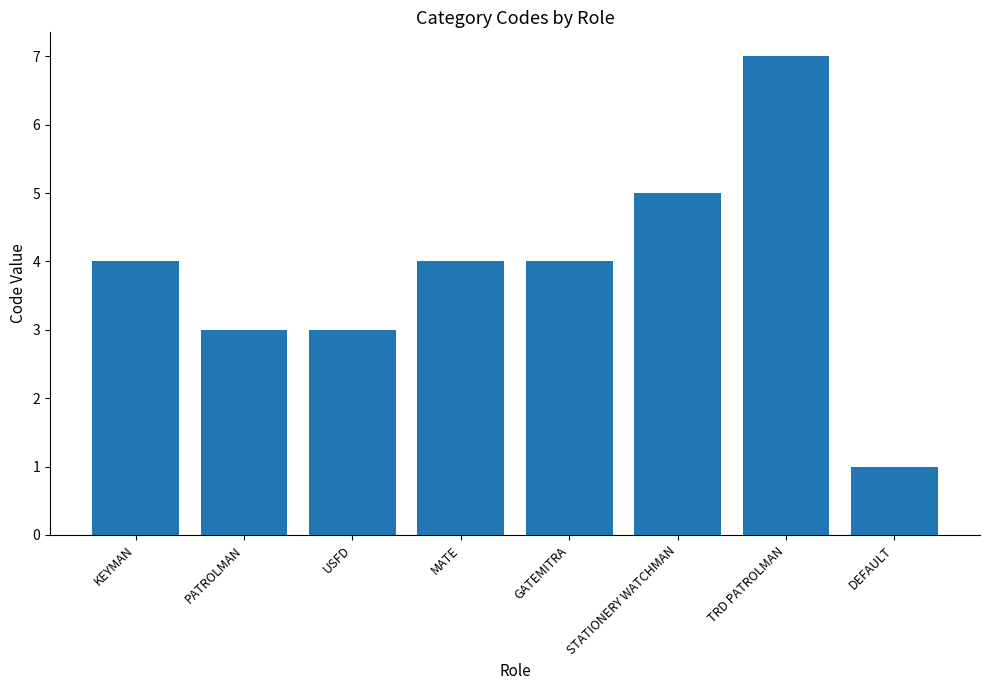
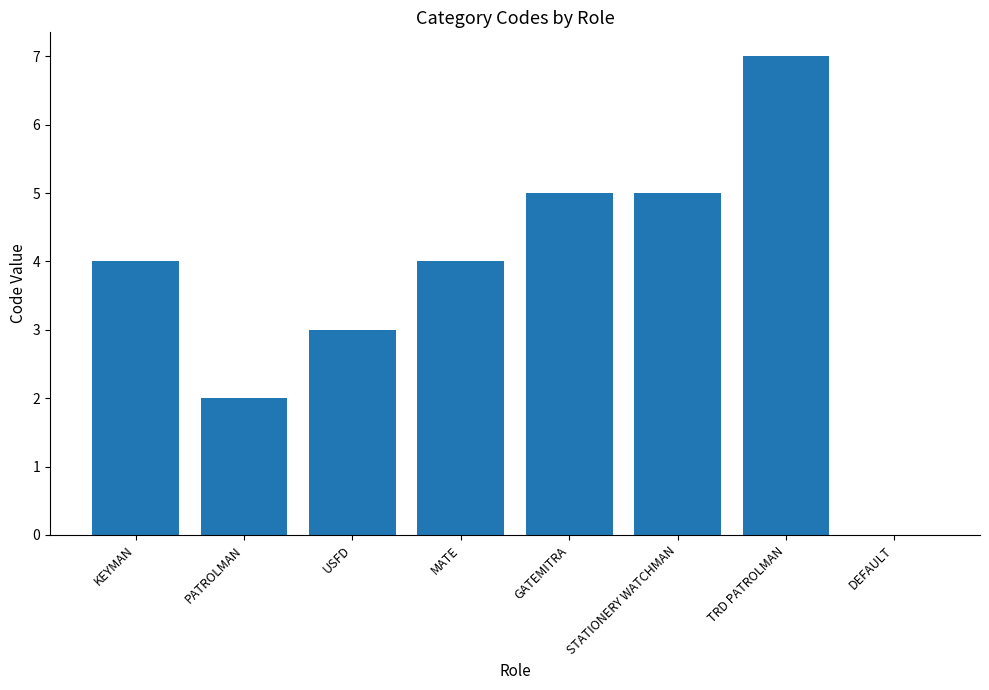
PATROLMAN: 3 -> 2
GATEMITRA: 4 -> 5
DEFAULT: 1 -> 0
